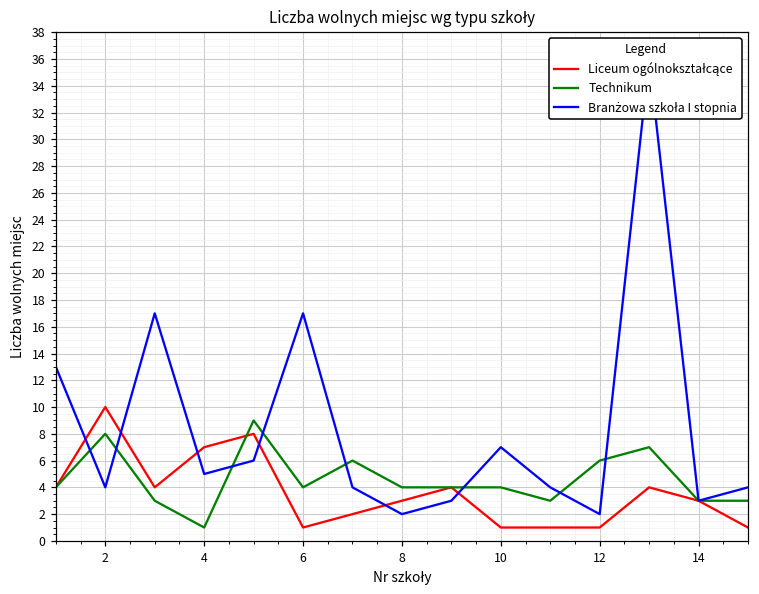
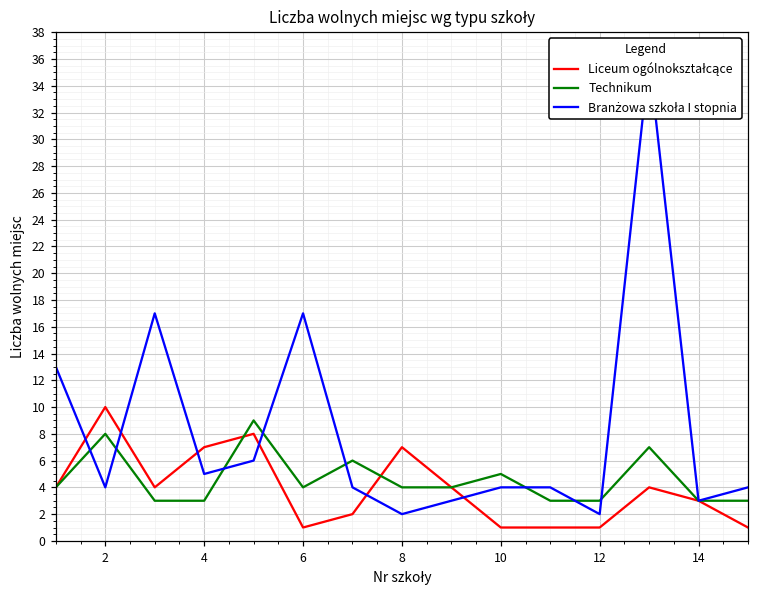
Technikum, 4: 1 -> 3
Liceum ogólnokształcące, 8: 3 -> 7
Technikum, 10: 4 -> 5
Branżowa szkoła I stopnia, 10: 7 -> 4
Technikum, 12: 6 -> 3
